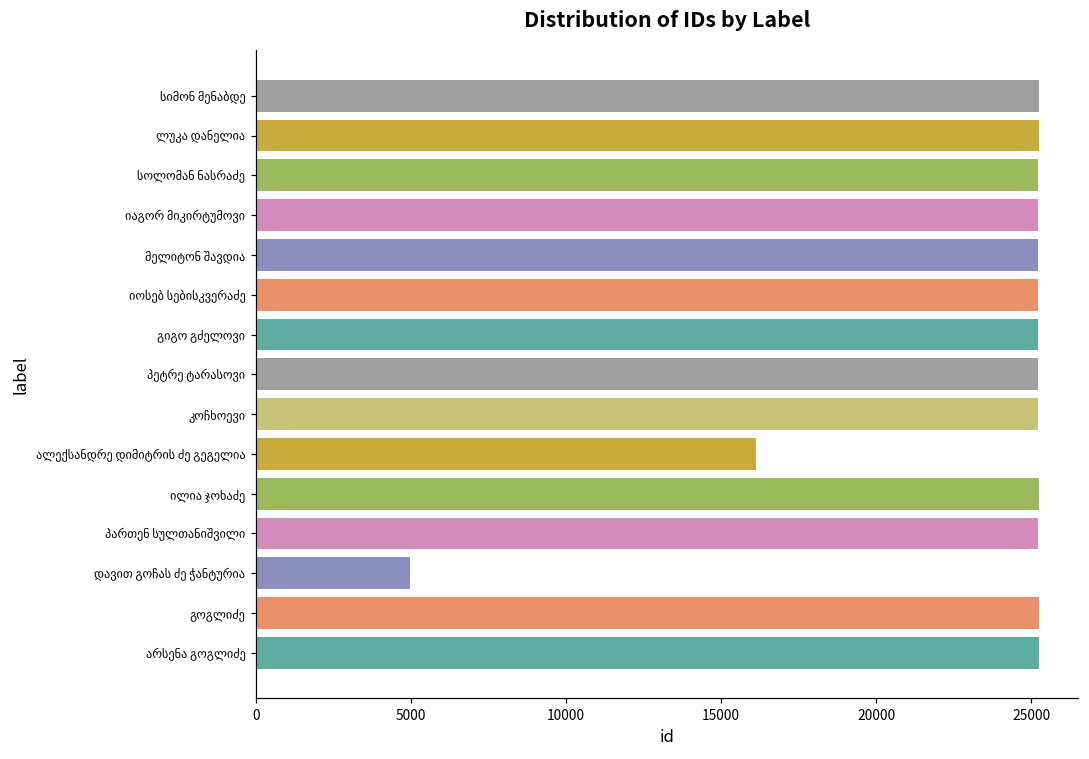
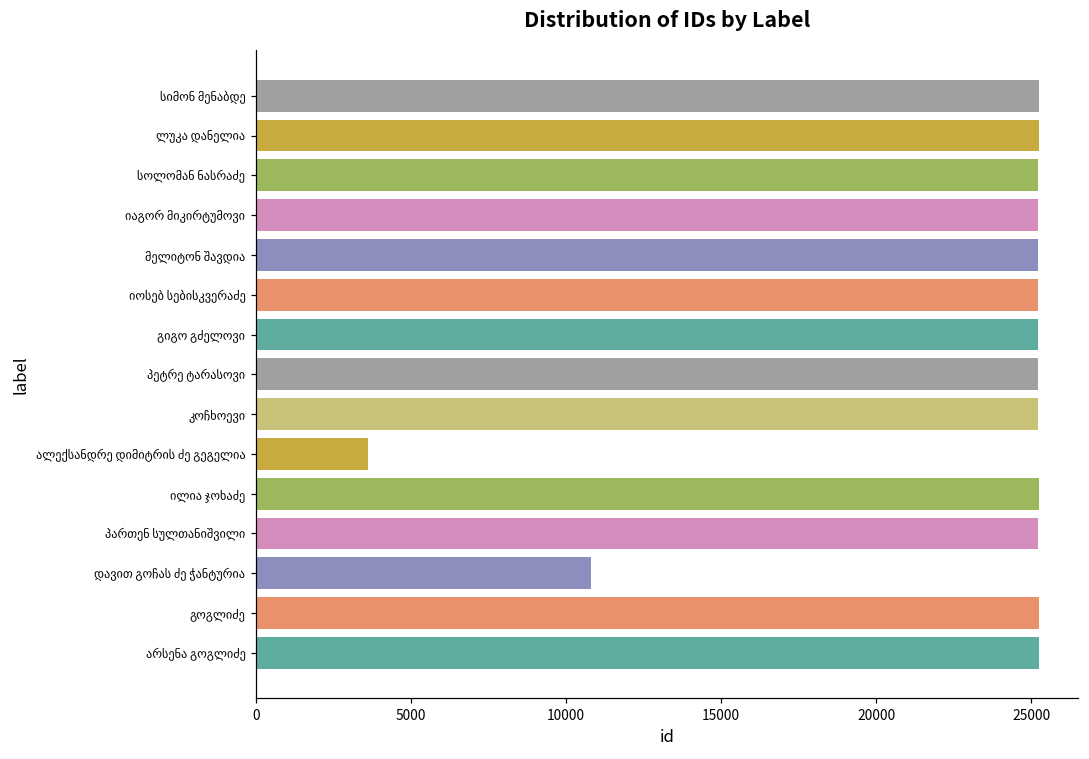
ალექსანდრე დიმიტრის ძე გეგელია: 16100 -> 3600
დავით გოჩას ძე ჭანტურია: 5000 -> 10800
